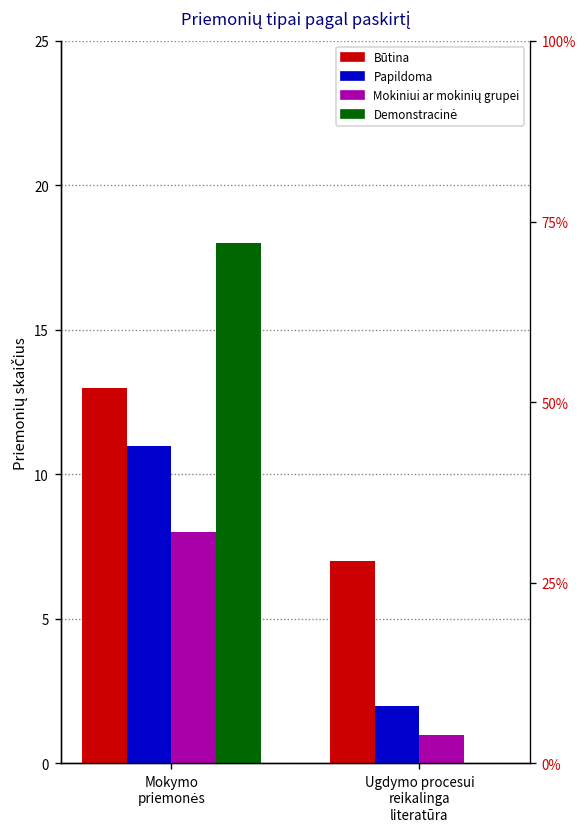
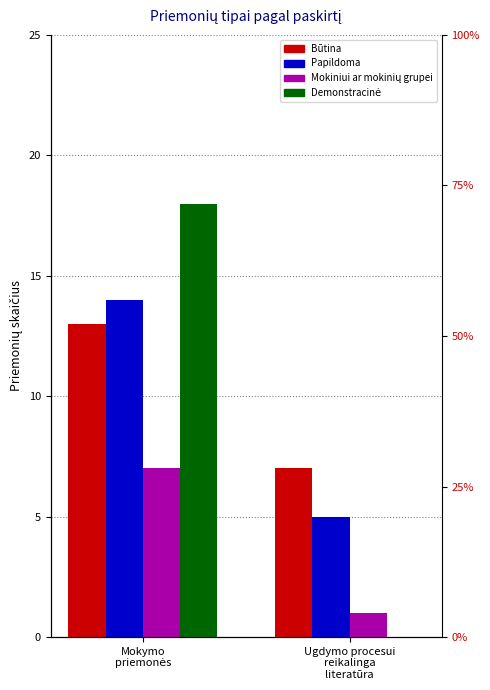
Papildoma, Mokymo priemonės: 11 -> 14
Mokiniui ar mokinių grupei, Mokymo priemonės: 8 -> 7
Papildoma, Ugdymo procesui reikalinga literatūra: 2 -> 5
